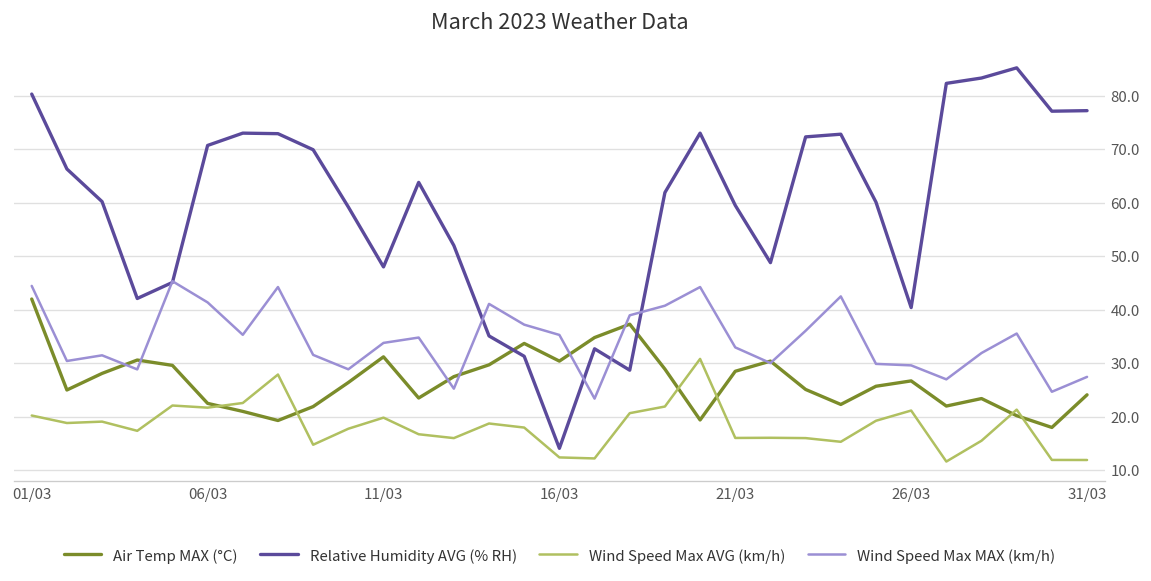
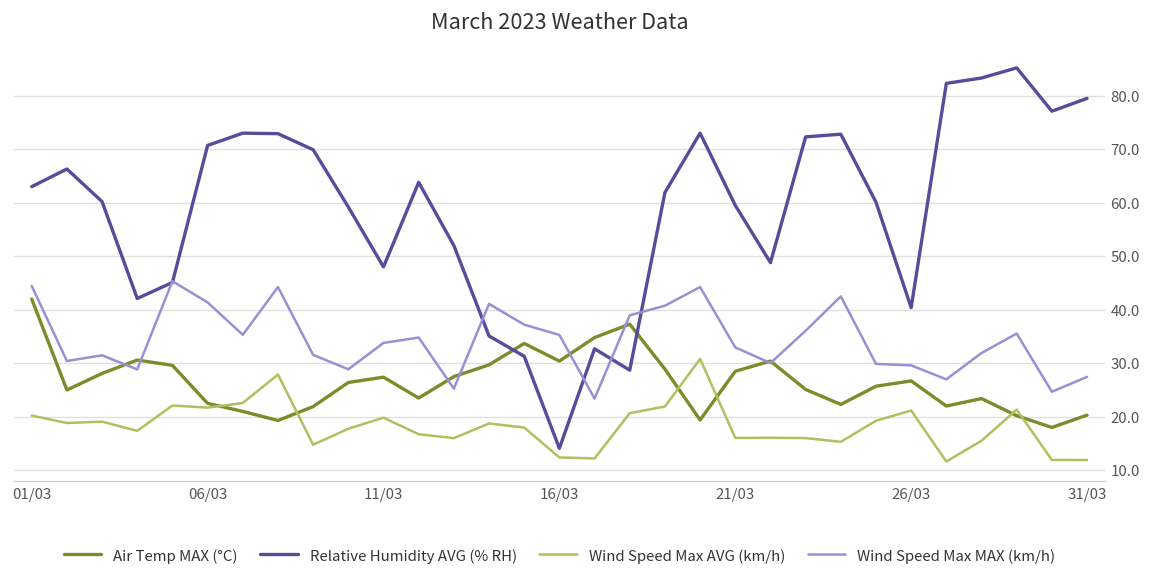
Relative Humidity AVG (% RH), 01/03: 80 -> 63
Air Temp MAX (°C), 11/03: 31 -> 27
Air Temp MAX (°C), 31/03: 24 -> 20
Relative Humidity AVG (% RH), 31/03: 77 -> 80
